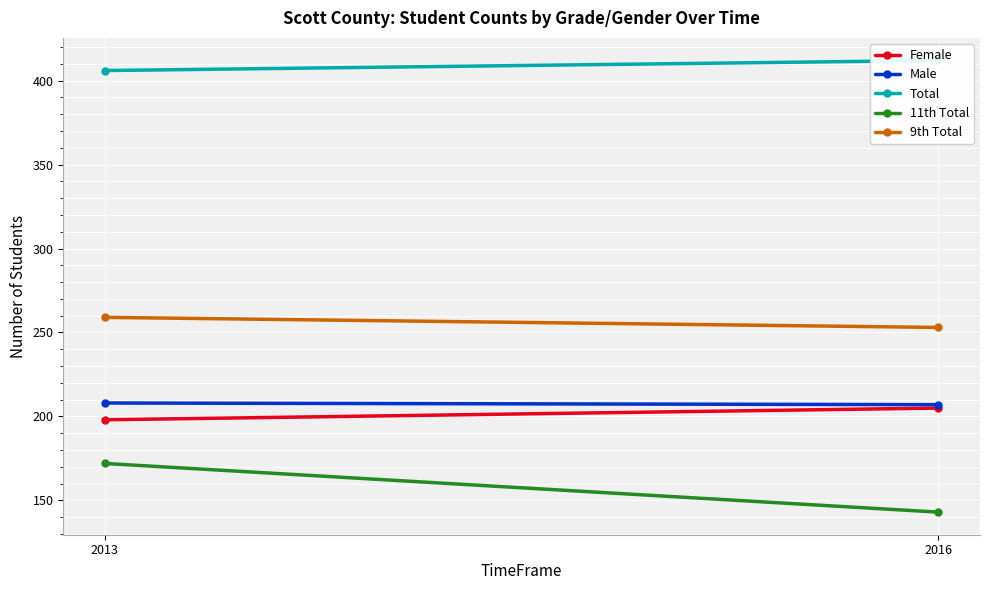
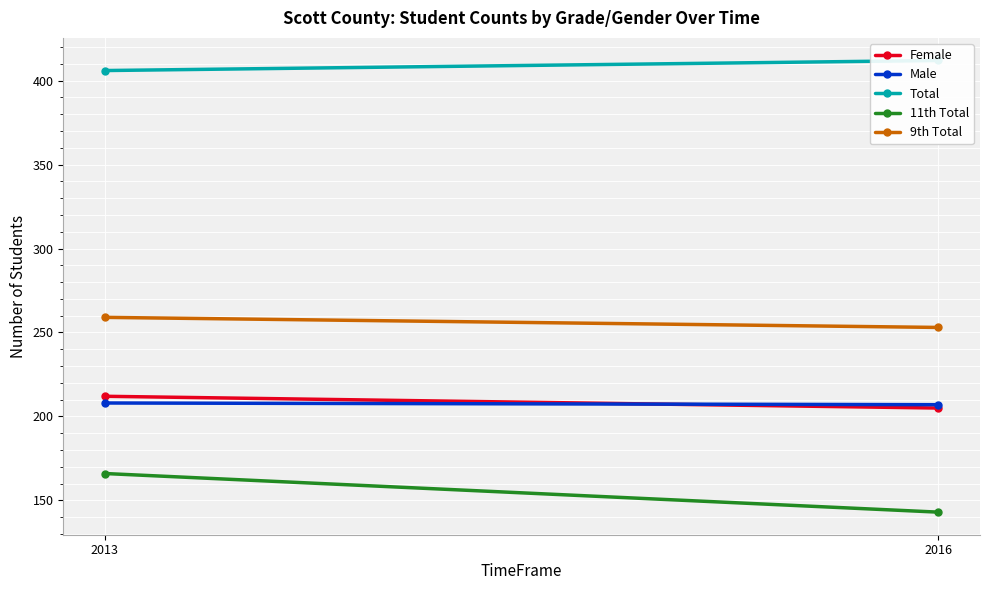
Female, 2013: 198 -> 212
11th Total, 2013: 172 -> 166
